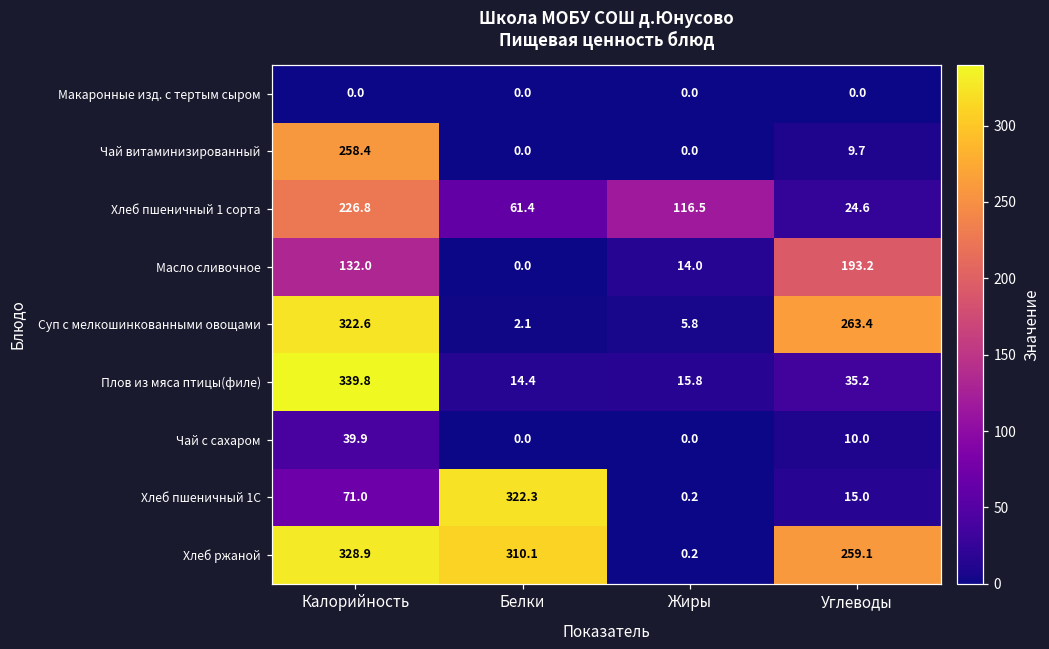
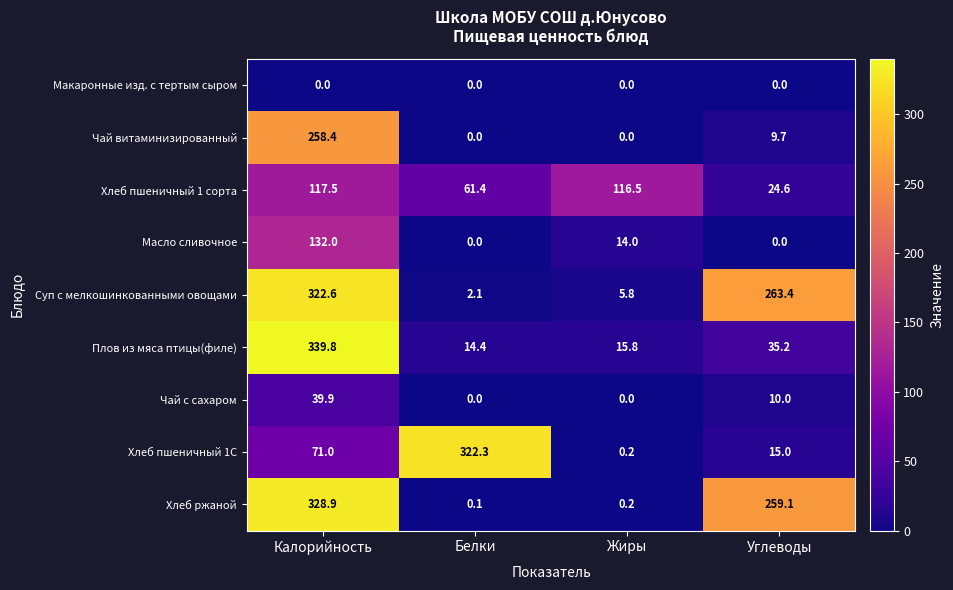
Хлеб пшеничный 1 сорта, Калорийность: 226.8 -> 117.5
Масло сливочное, Углеводы: 193.2 -> 0.0
Хлеб ржаной, Белки: 310.1 -> 0.1
